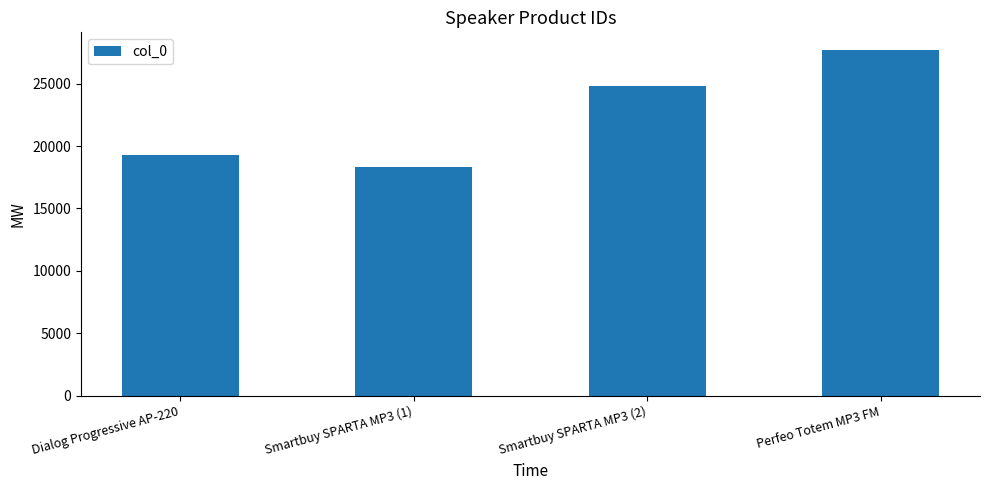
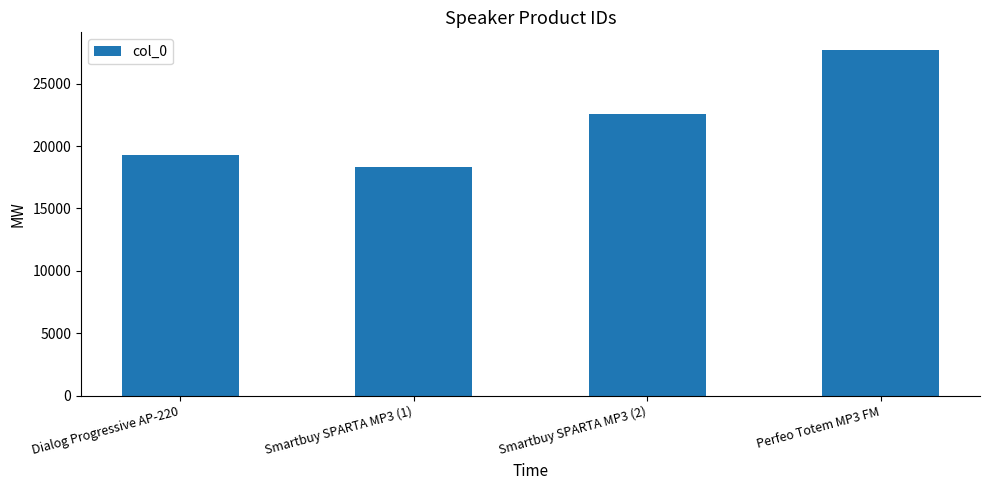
Smartbuy SPARTA MP3 (2): 24800 -> 22600
